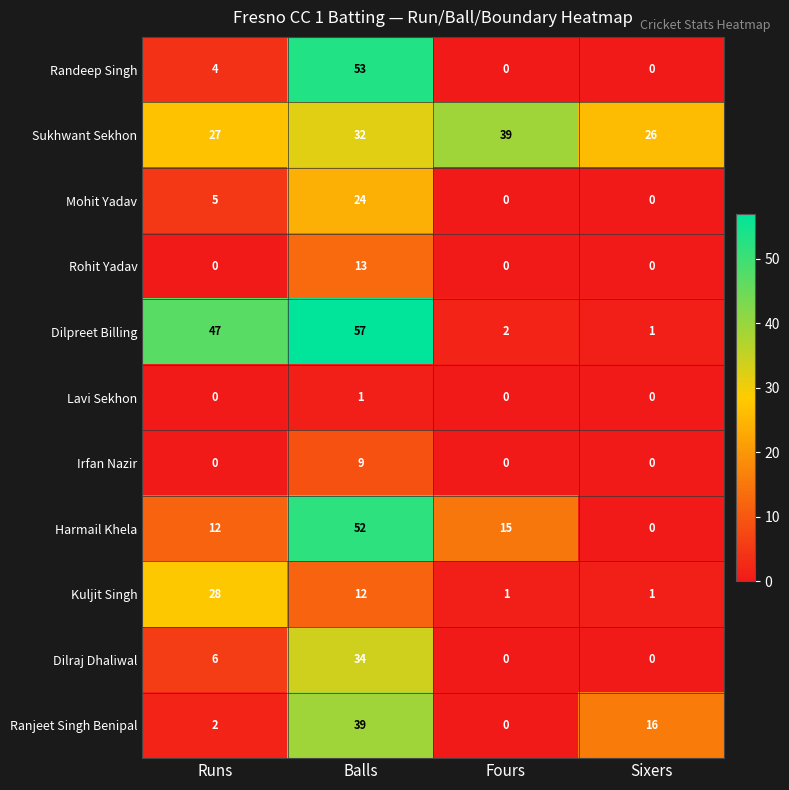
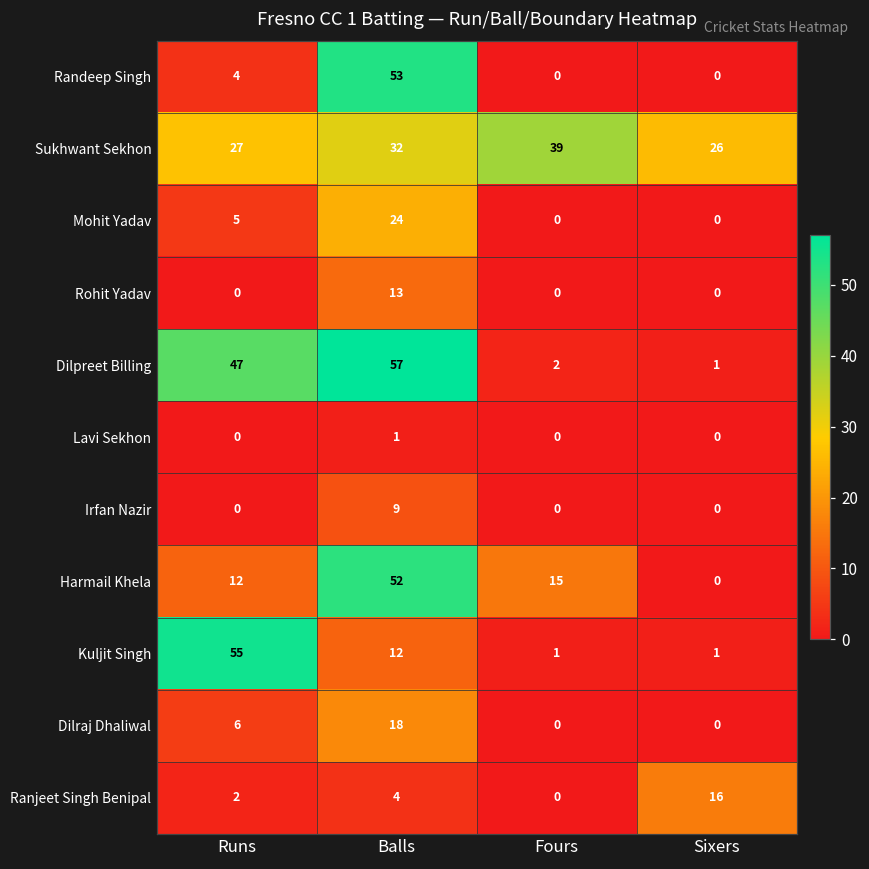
Kuljit Singh, Runs: 28 -> 55
Dilraj Dhaliwal, Balls: 34 -> 18
Ranjeet Singh Benipal, Balls: 39 -> 4
